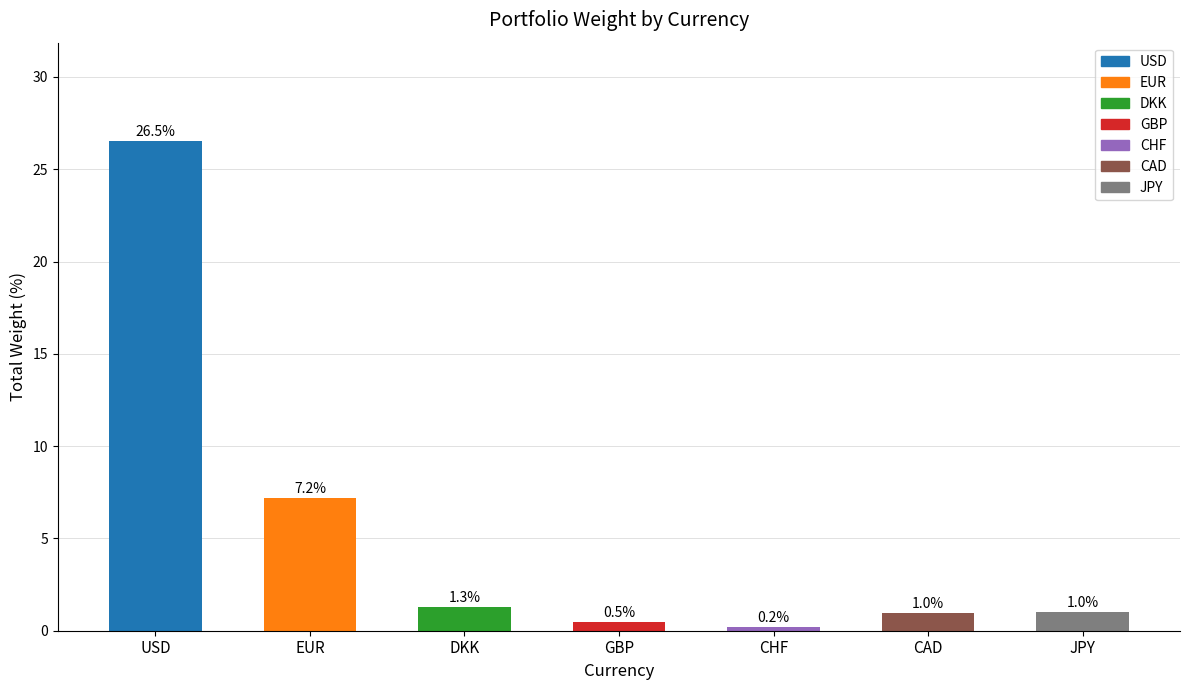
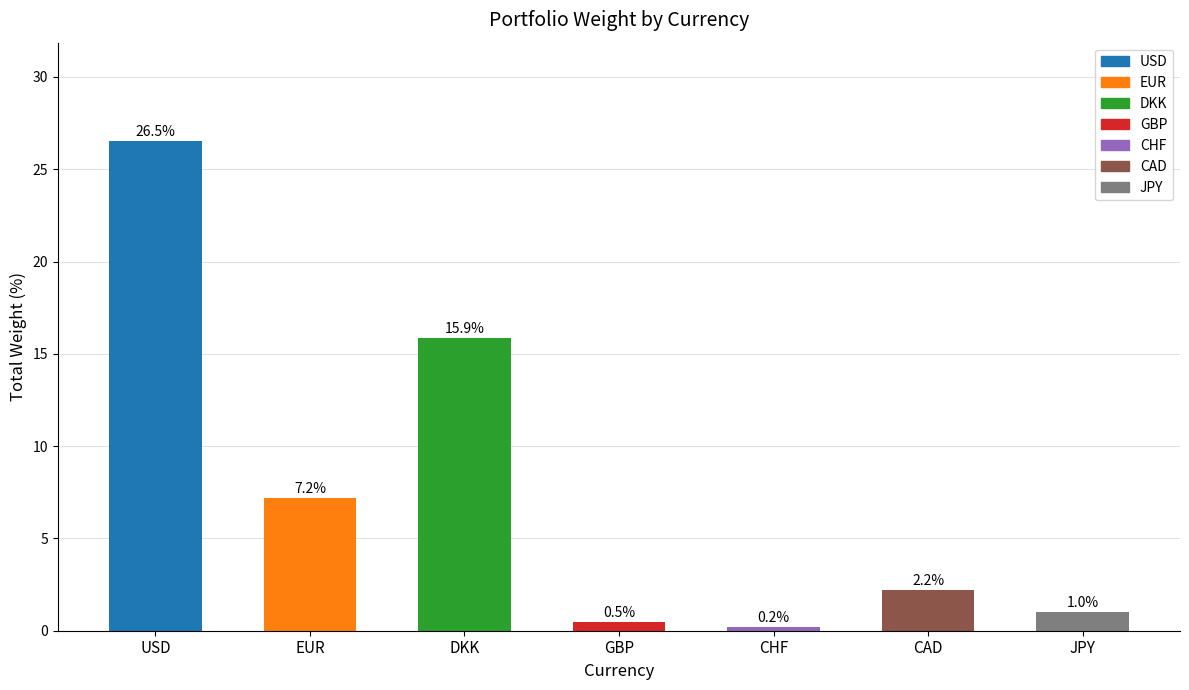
DKK: 1.3% -> 15.9%
CAD: 1.0% -> 2.2%
